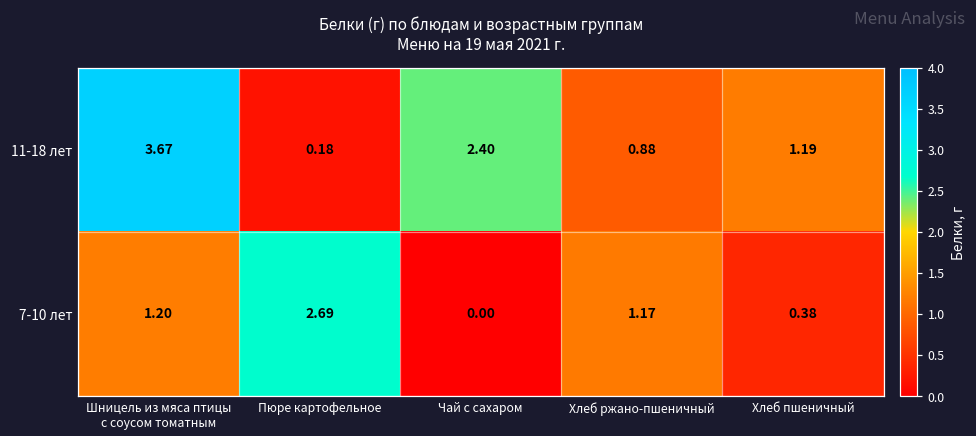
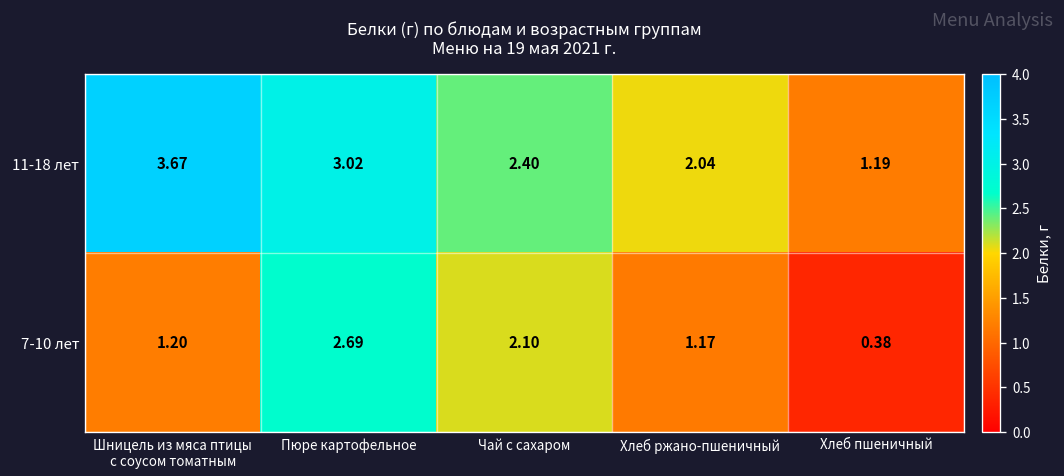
11-18 лет, Пюре картофельное: 0.18 -> 3.02
11-18 лет, Хлеб ржано-пшеничный: 0.88 -> 2.04
7-10 лет, Чай с сахаром: 0.00 -> 2.10
